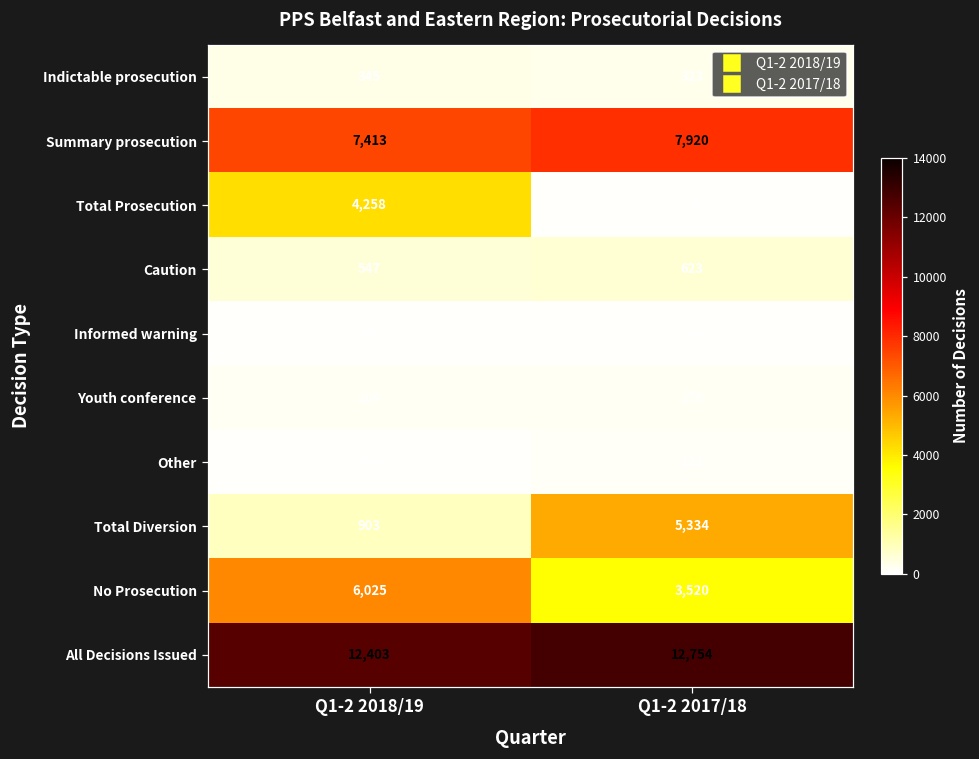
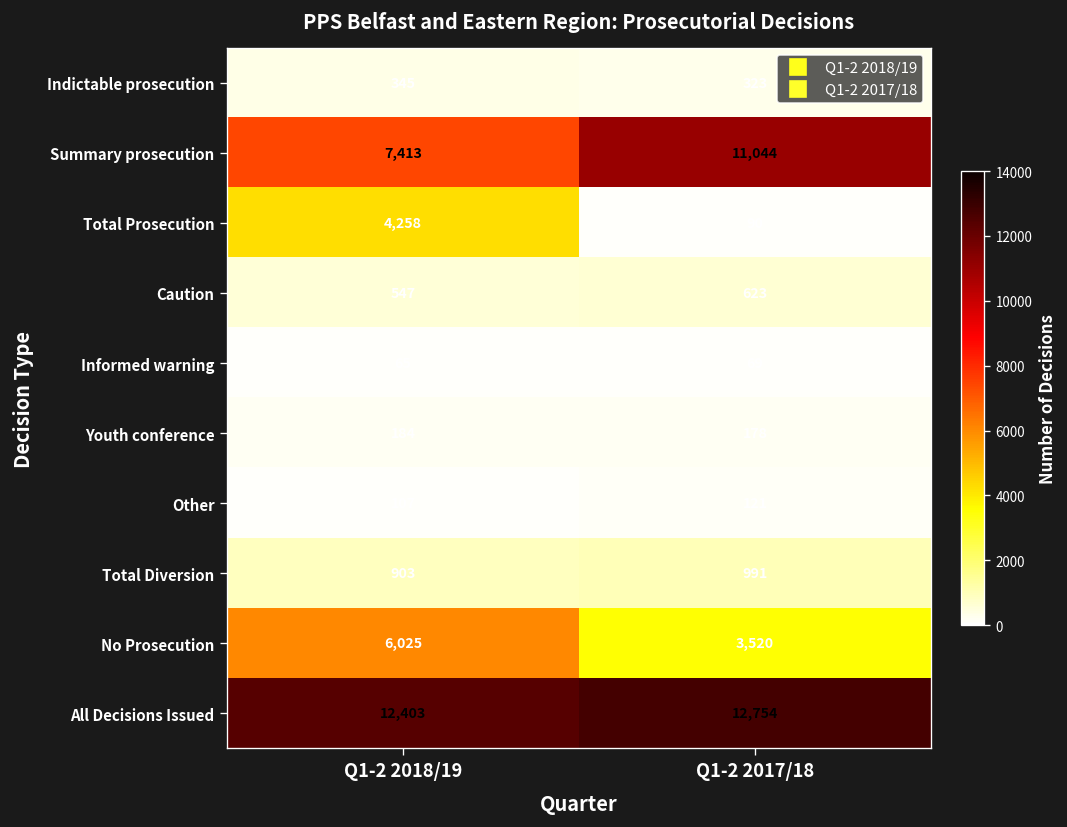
Summary prosecution, Q1-2 2017/18: 7,920 -> 11,044
Total Diversion, Q1-2 2017/18: 5,334 -> 991
